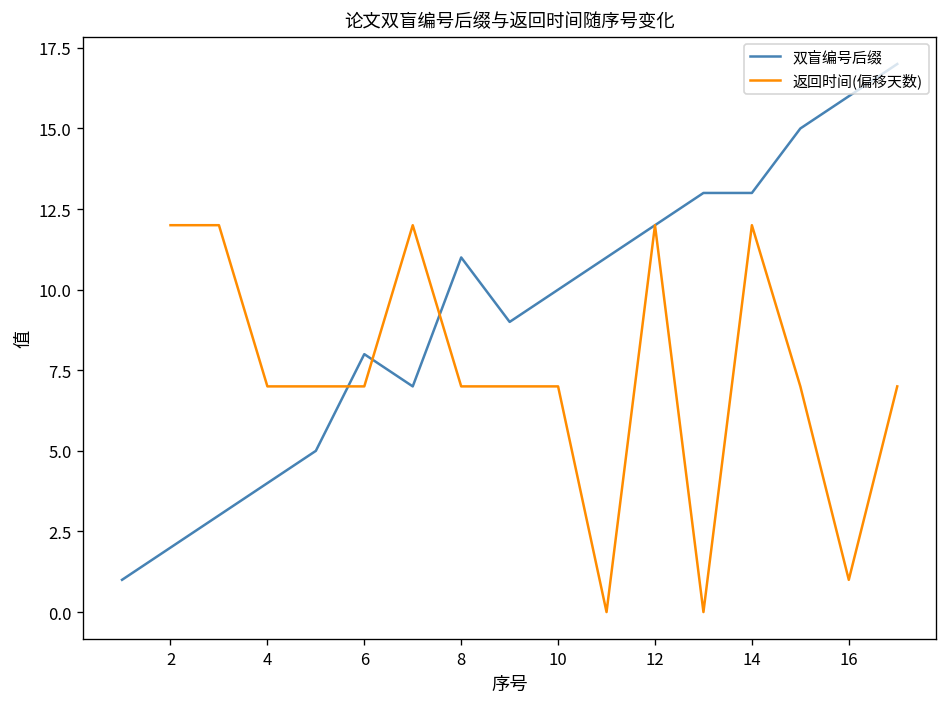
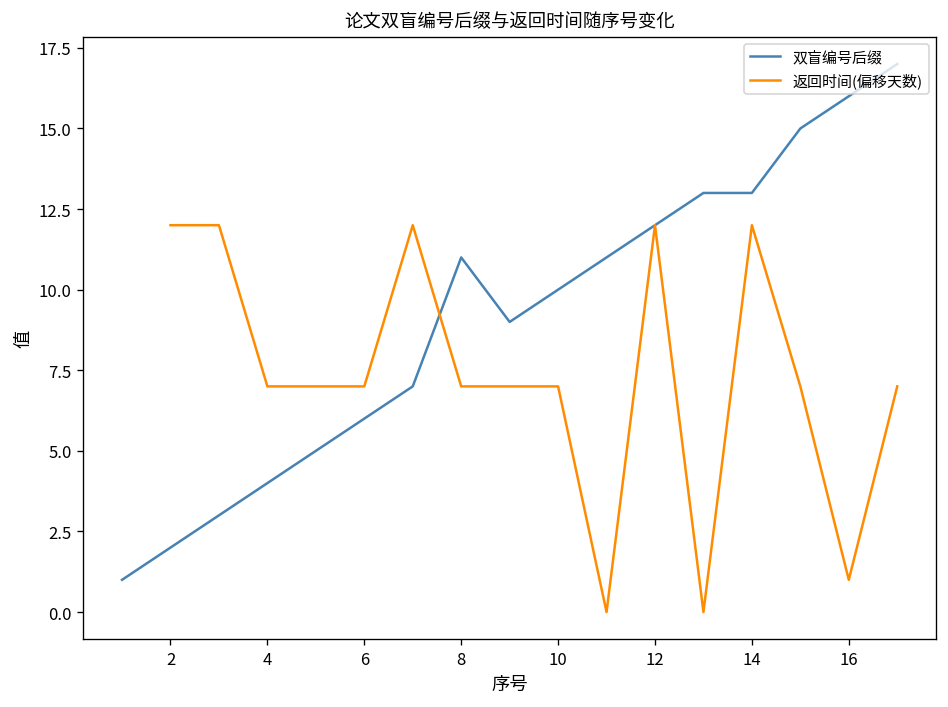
双盲编号后缀, 6: 8 -> 6
